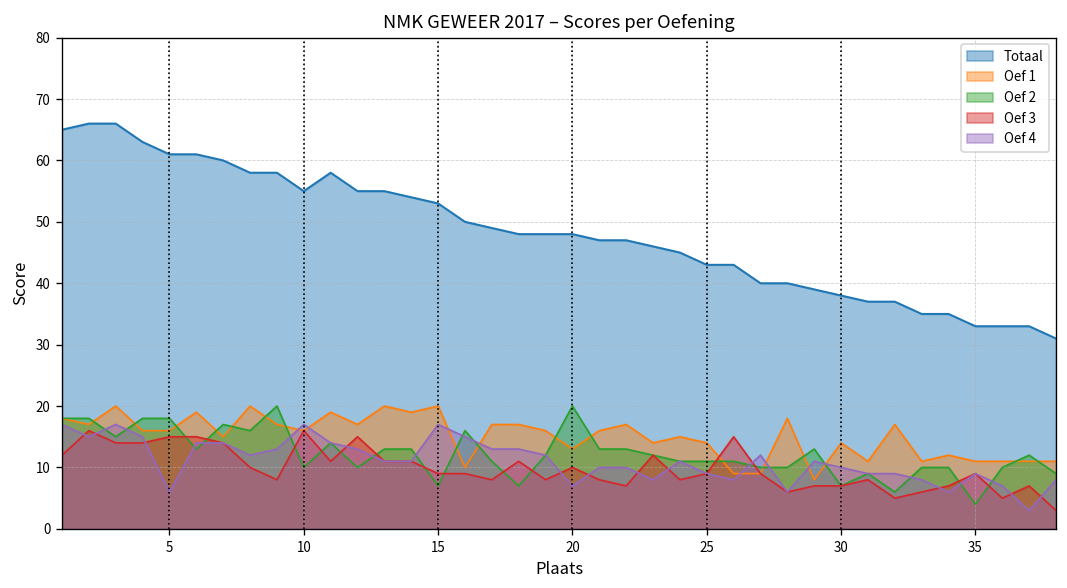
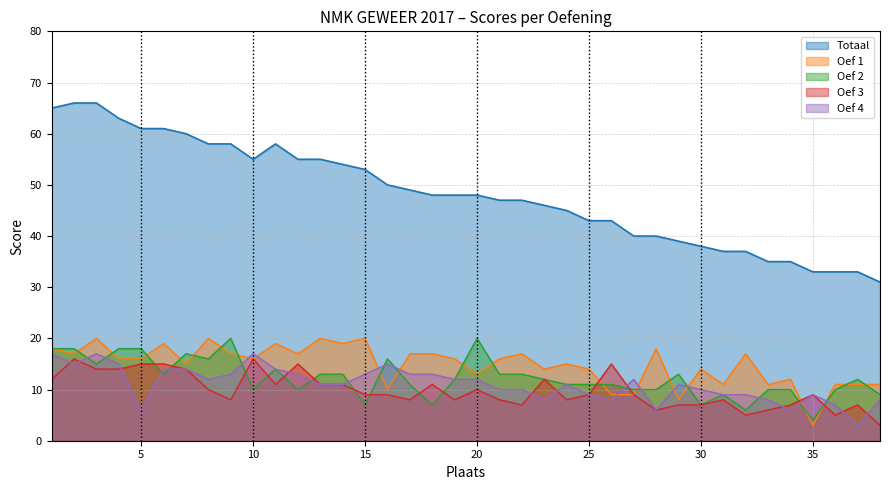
Oef 4, 15: 17 -> 13
Oef 4, 20: 7 -> 12
Oef 1, 35: 11 -> 3
